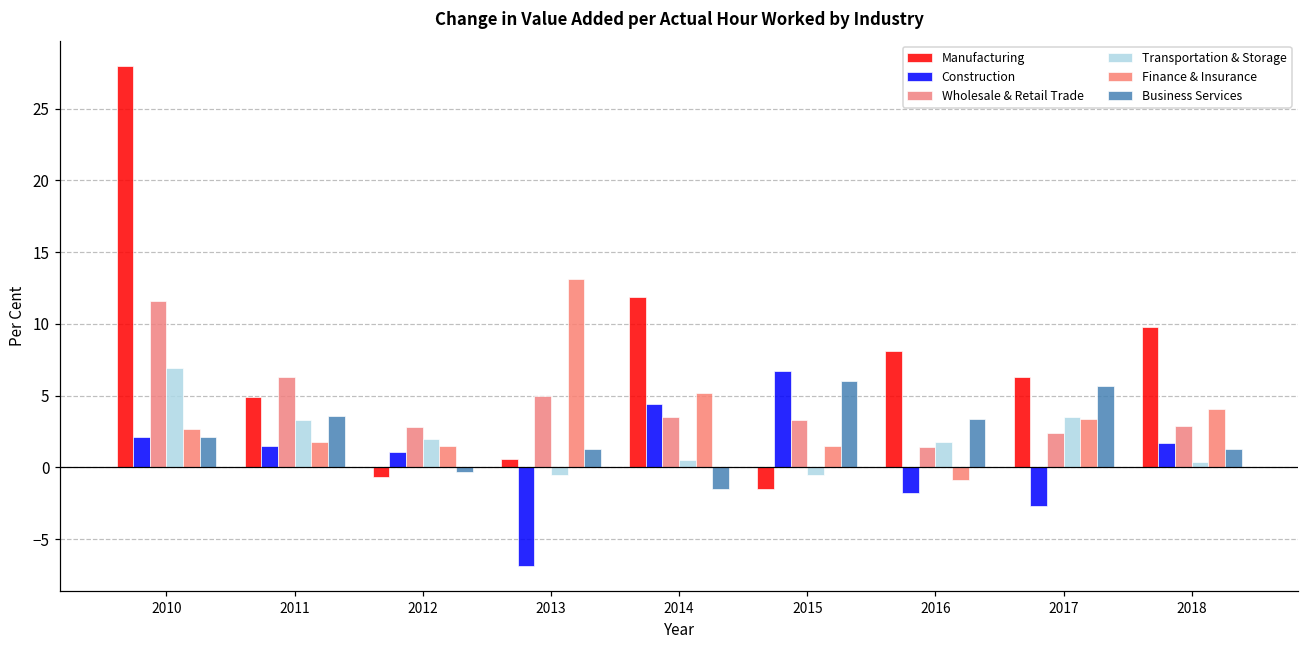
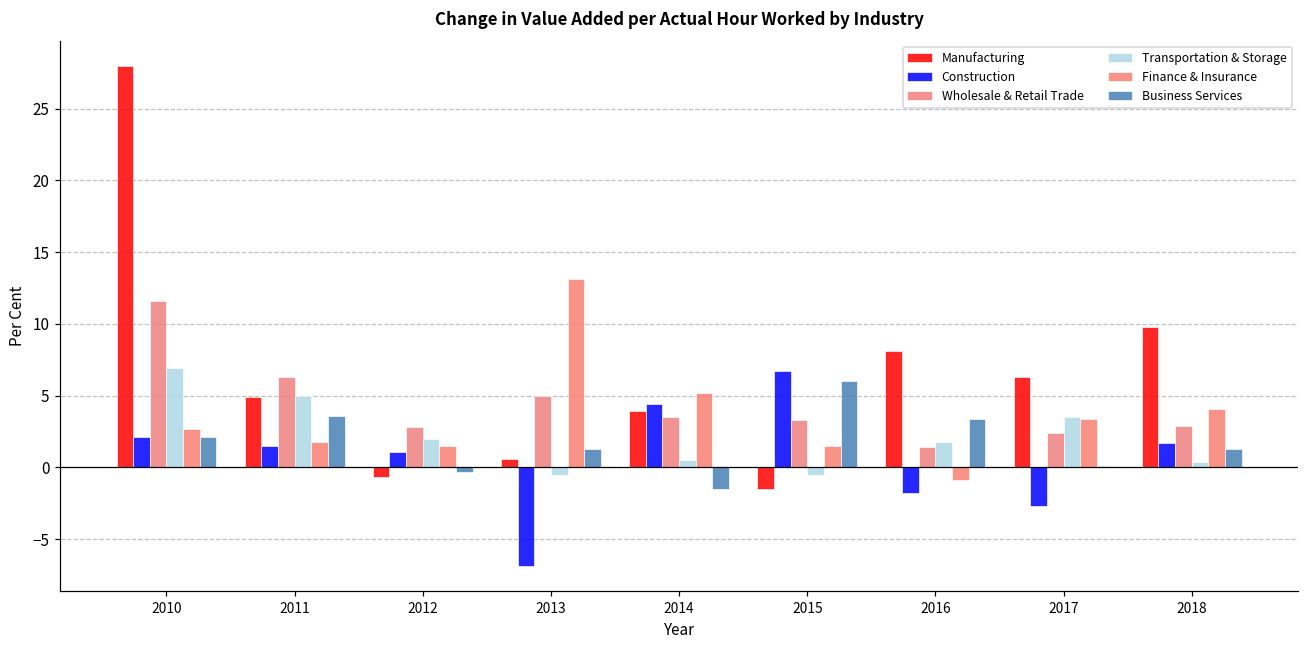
Transportation & Storage, 2011: 3.3 -> 5.0
Manufacturing, 2014: 11.9 -> 3.9
Business Services, 2017: 5.7 -> 0.1
